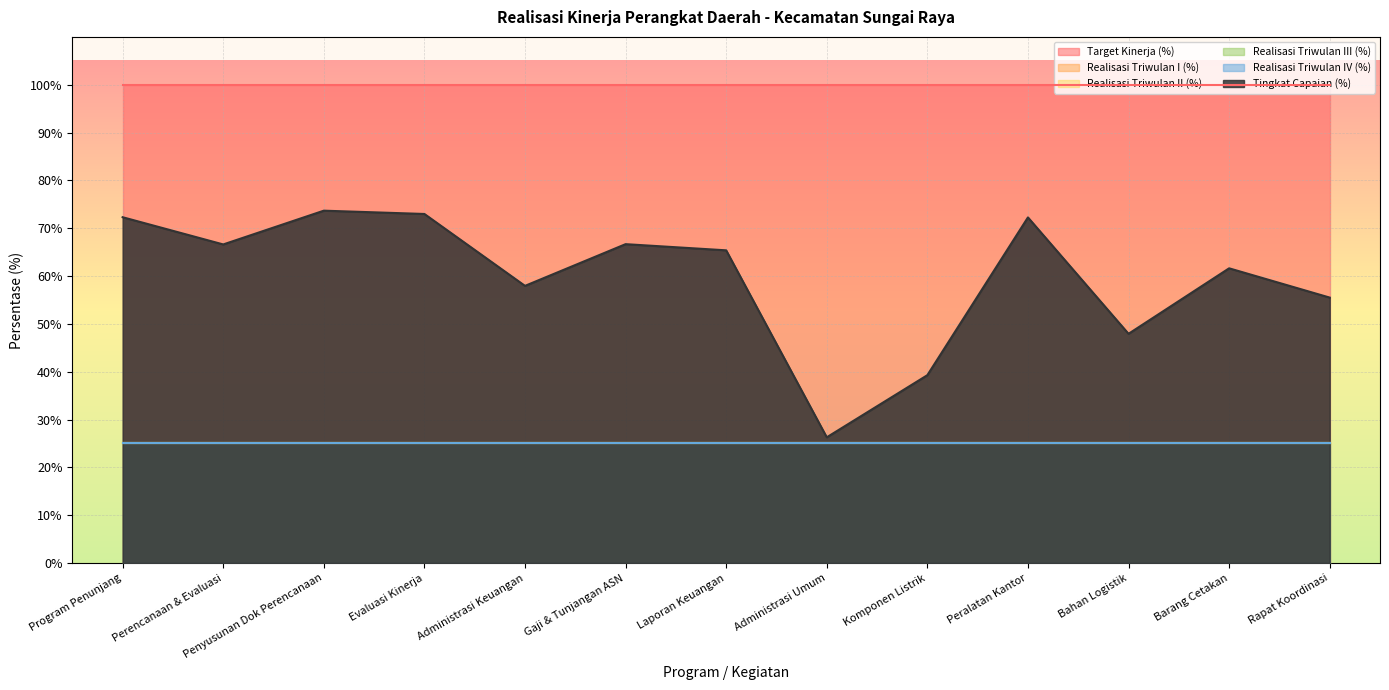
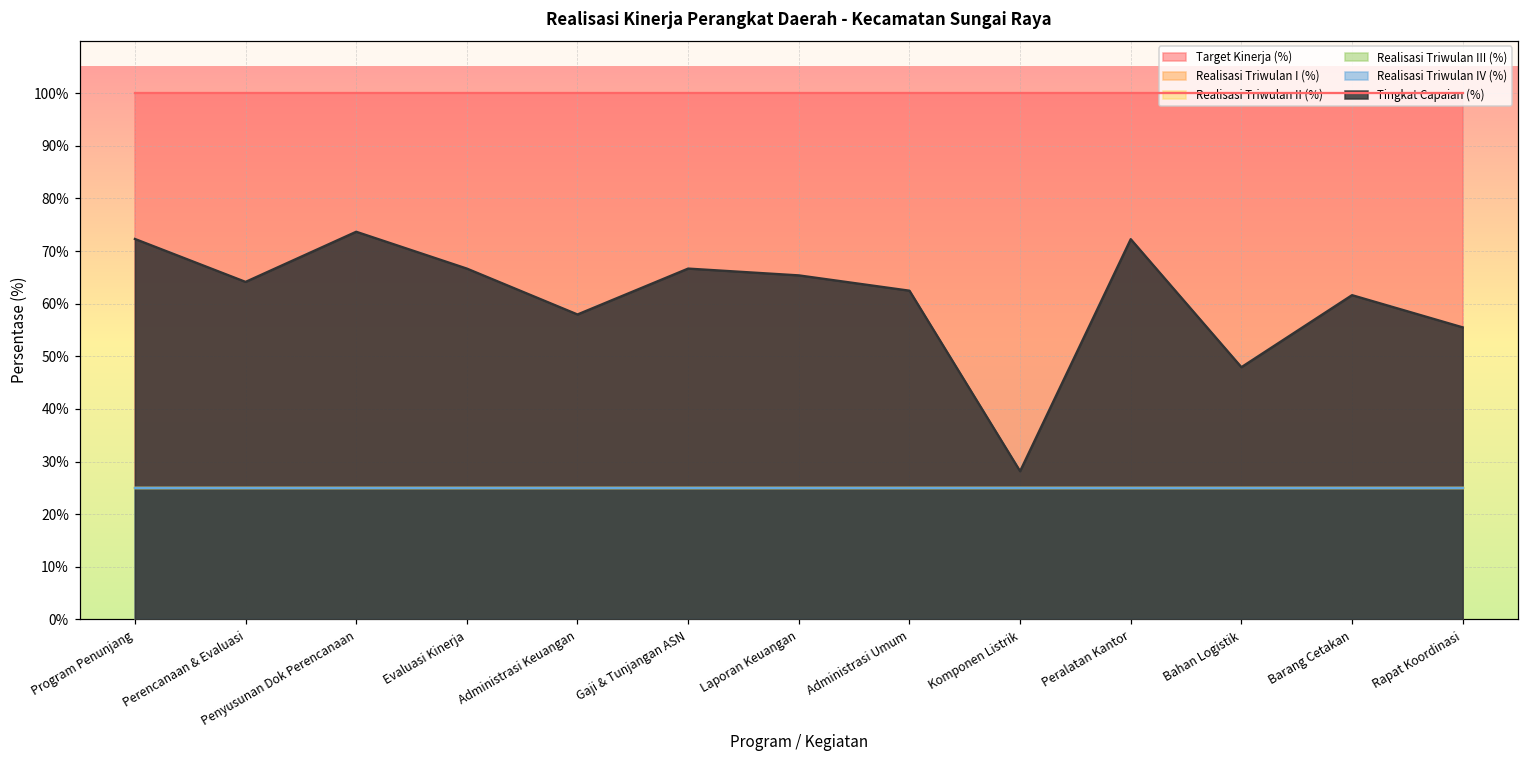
Tingkat Capaian (%), Perencanaan & Evaluasi: 67% -> 64%
Tingkat Capaian (%), Evaluasi Kinerja: 73% -> 67%
Tingkat Capaian (%), Administrasi Umum: 26% -> 62%
Tingkat Capaian (%), Komponen Listrik: 39% -> 28%
